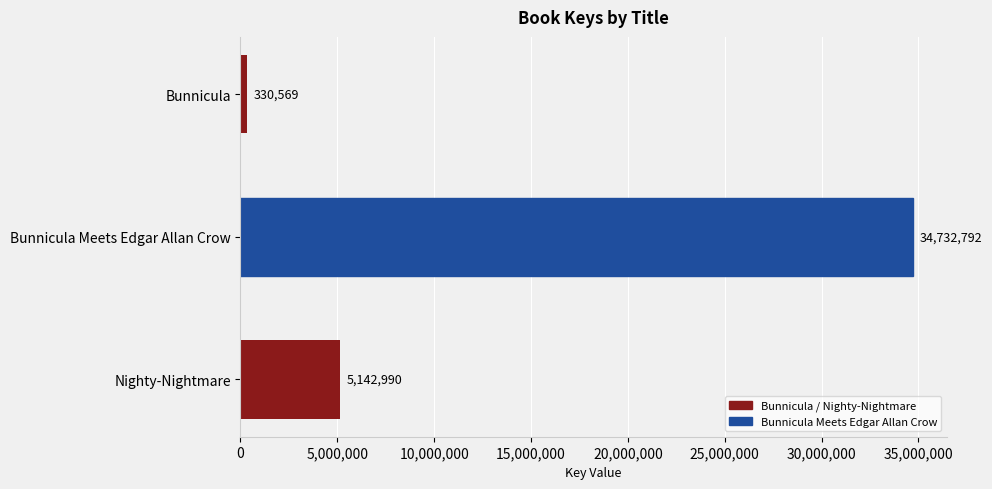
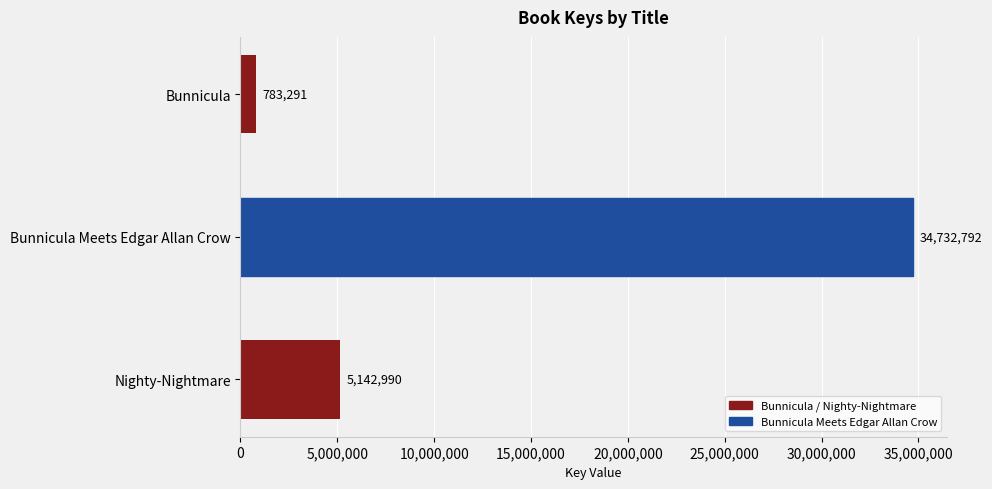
Bunnicula: 330,569 -> 783,291
